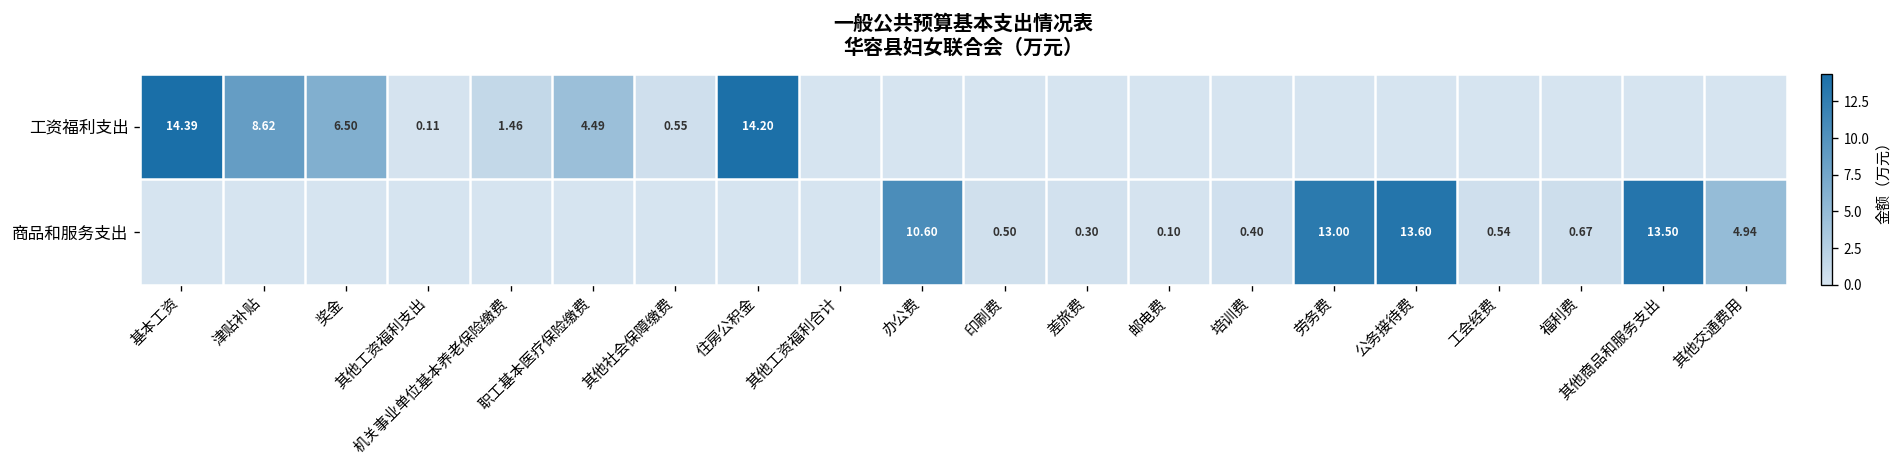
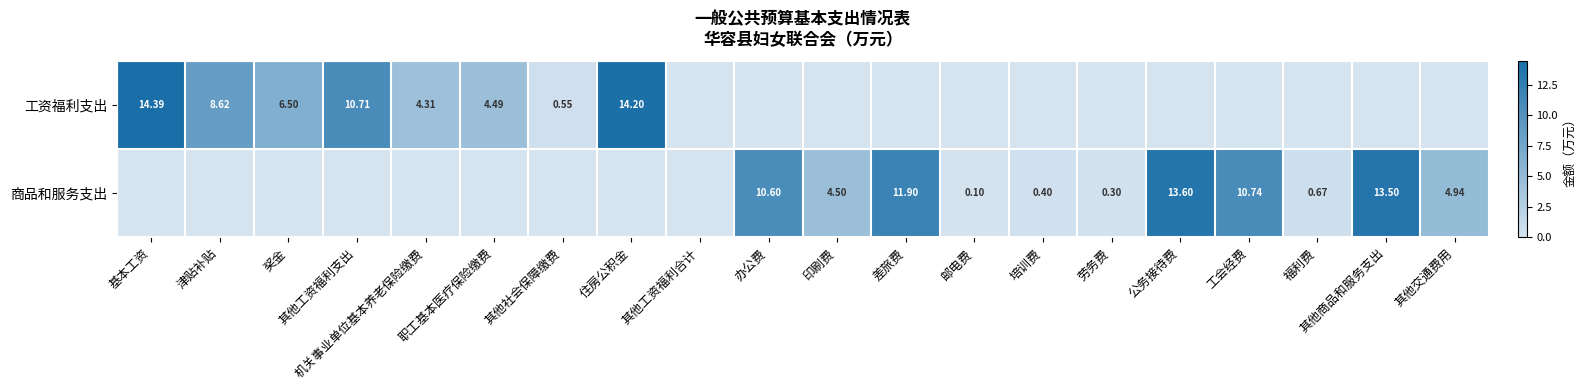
工资福利支出, 其他工资福利支出: 0.11 -> 10.71
工资福利支出, 机关事业单位基本养老保险缴费: 1.46 -> 4.31
商品和服务支出, 印刷费: 0.50 -> 4.50
商品和服务支出, 差旅费: 0.30 -> 11.90
商品和服务支出, 劳务费: 13.00 -> 0.30
商品和服务支出, 工会经费: 0.54 -> 10.74
